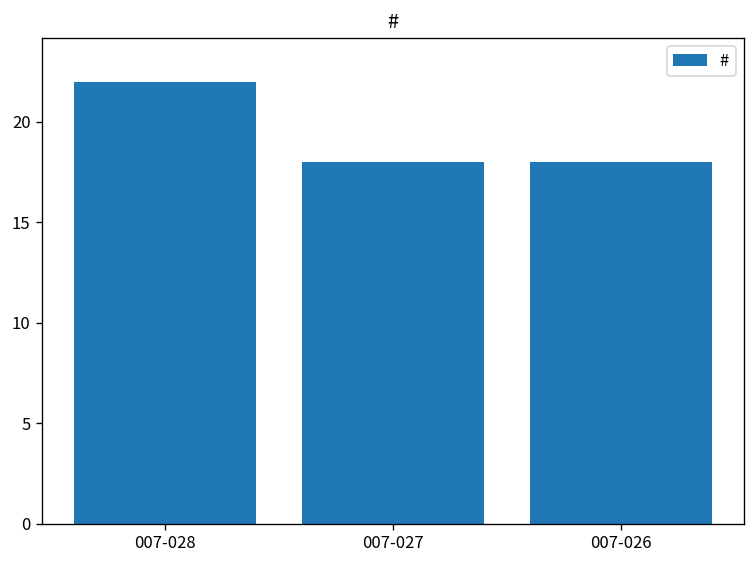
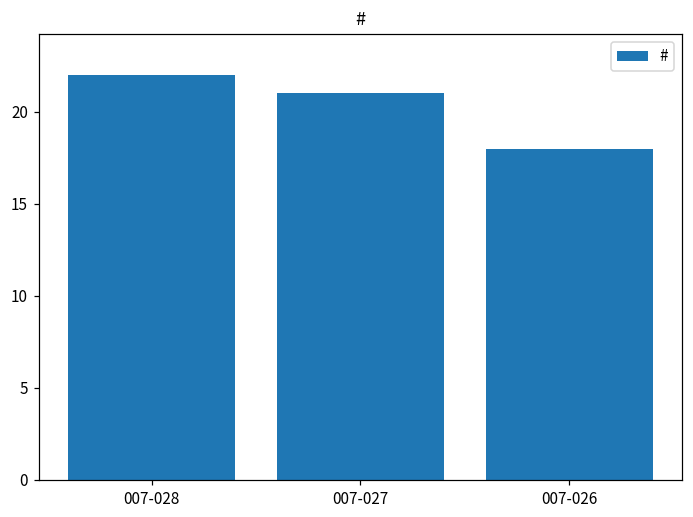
007-027: 18 -> 21
